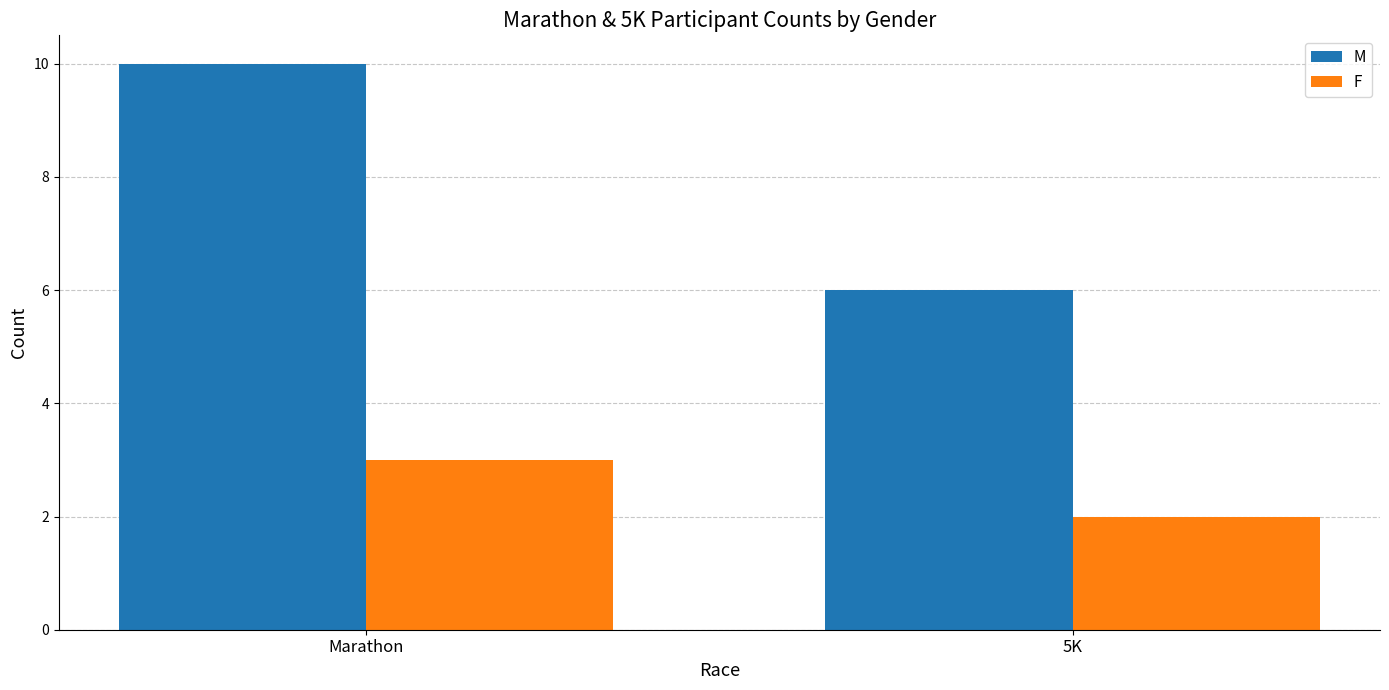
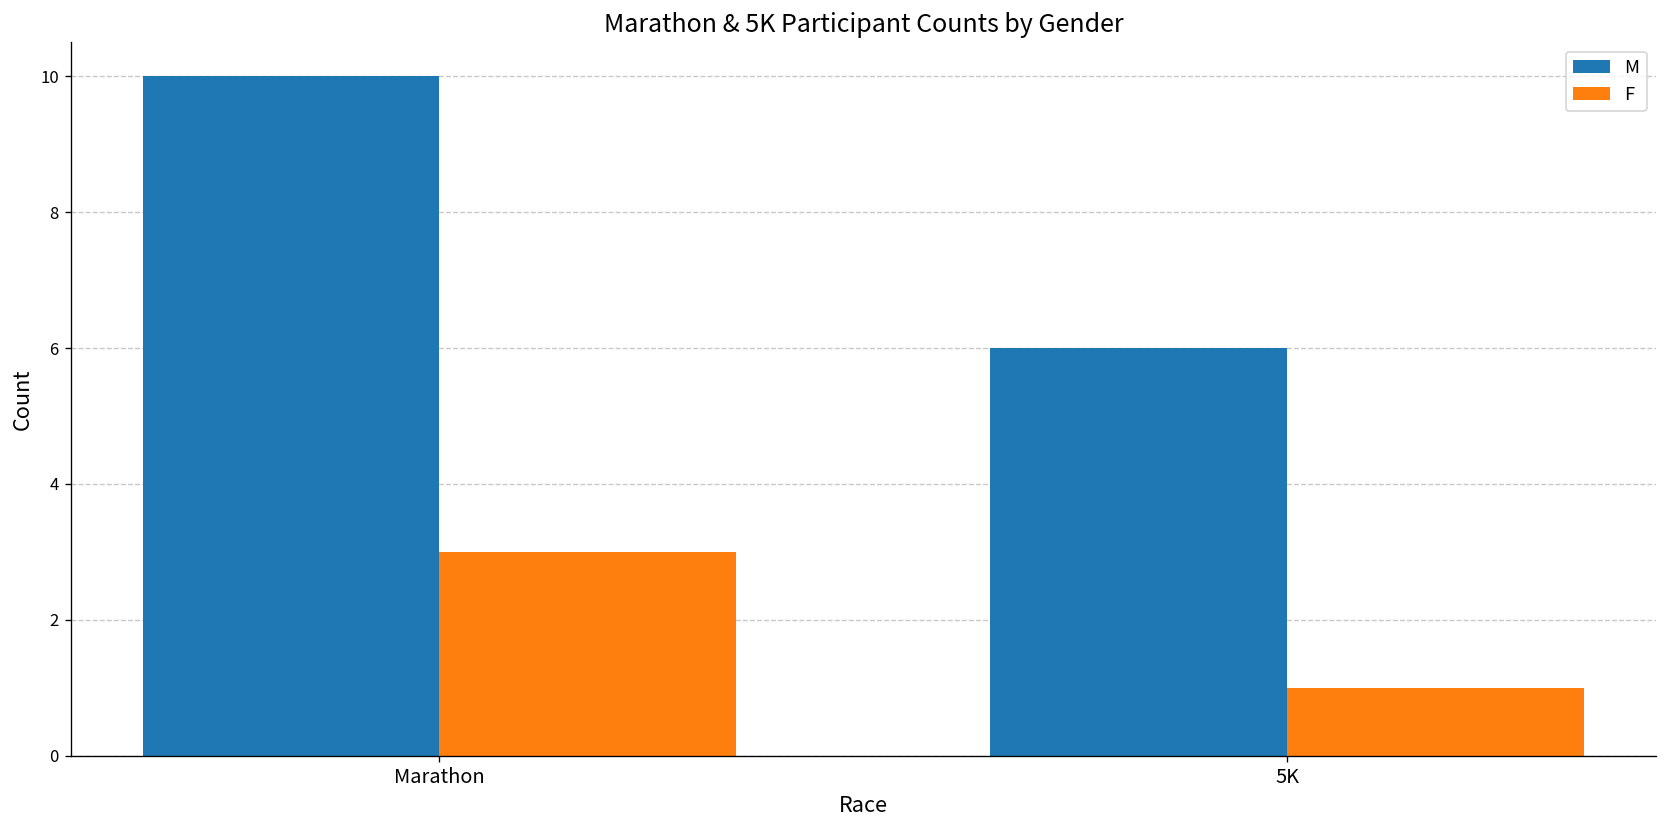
F, 5K: 2 -> 1
